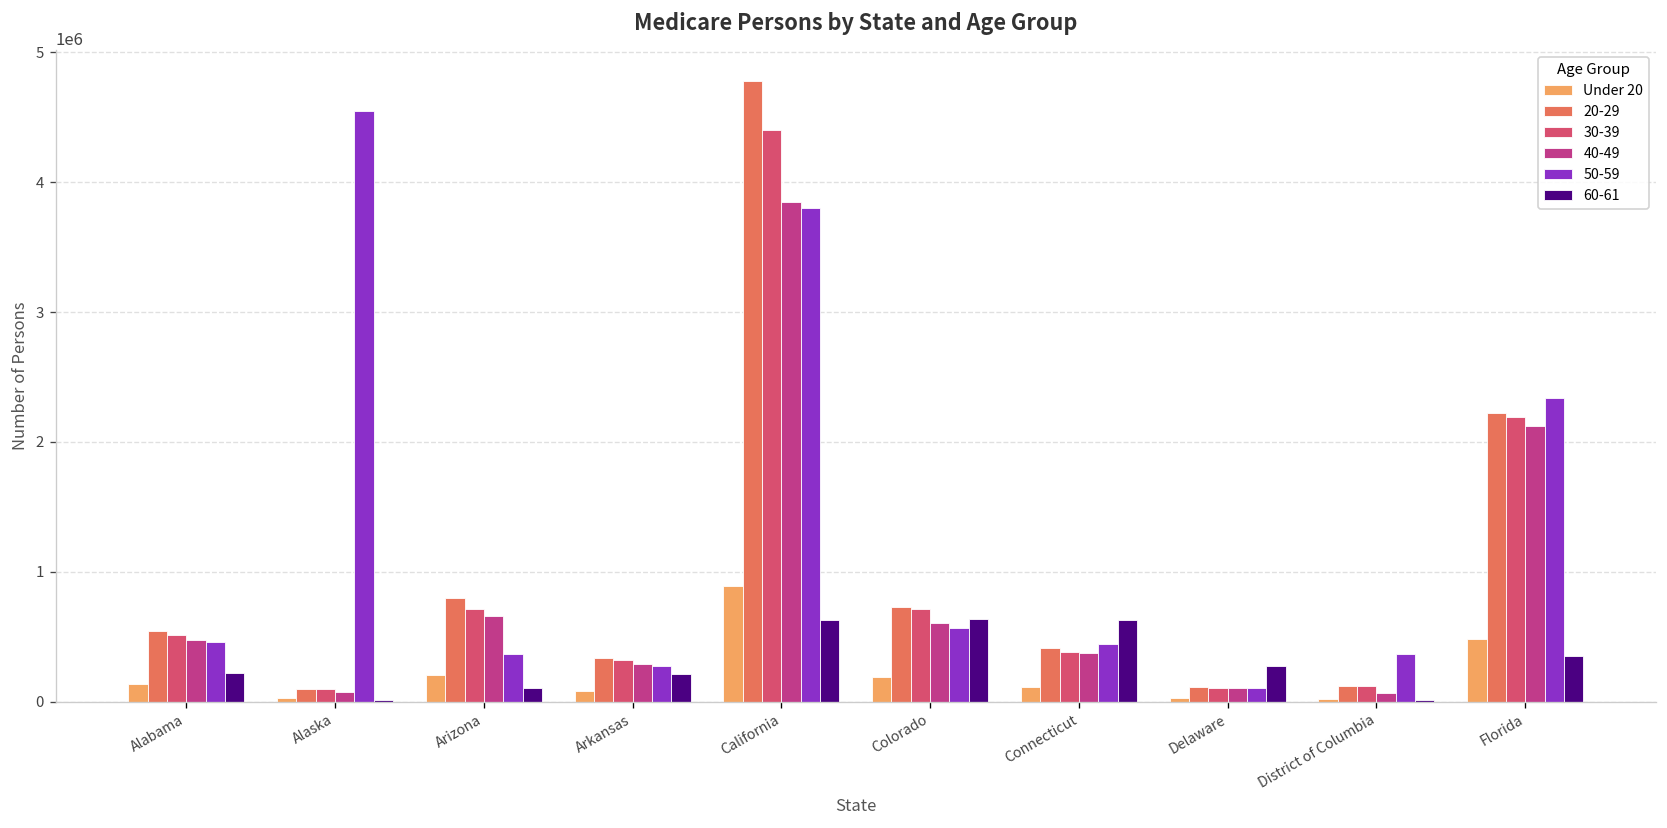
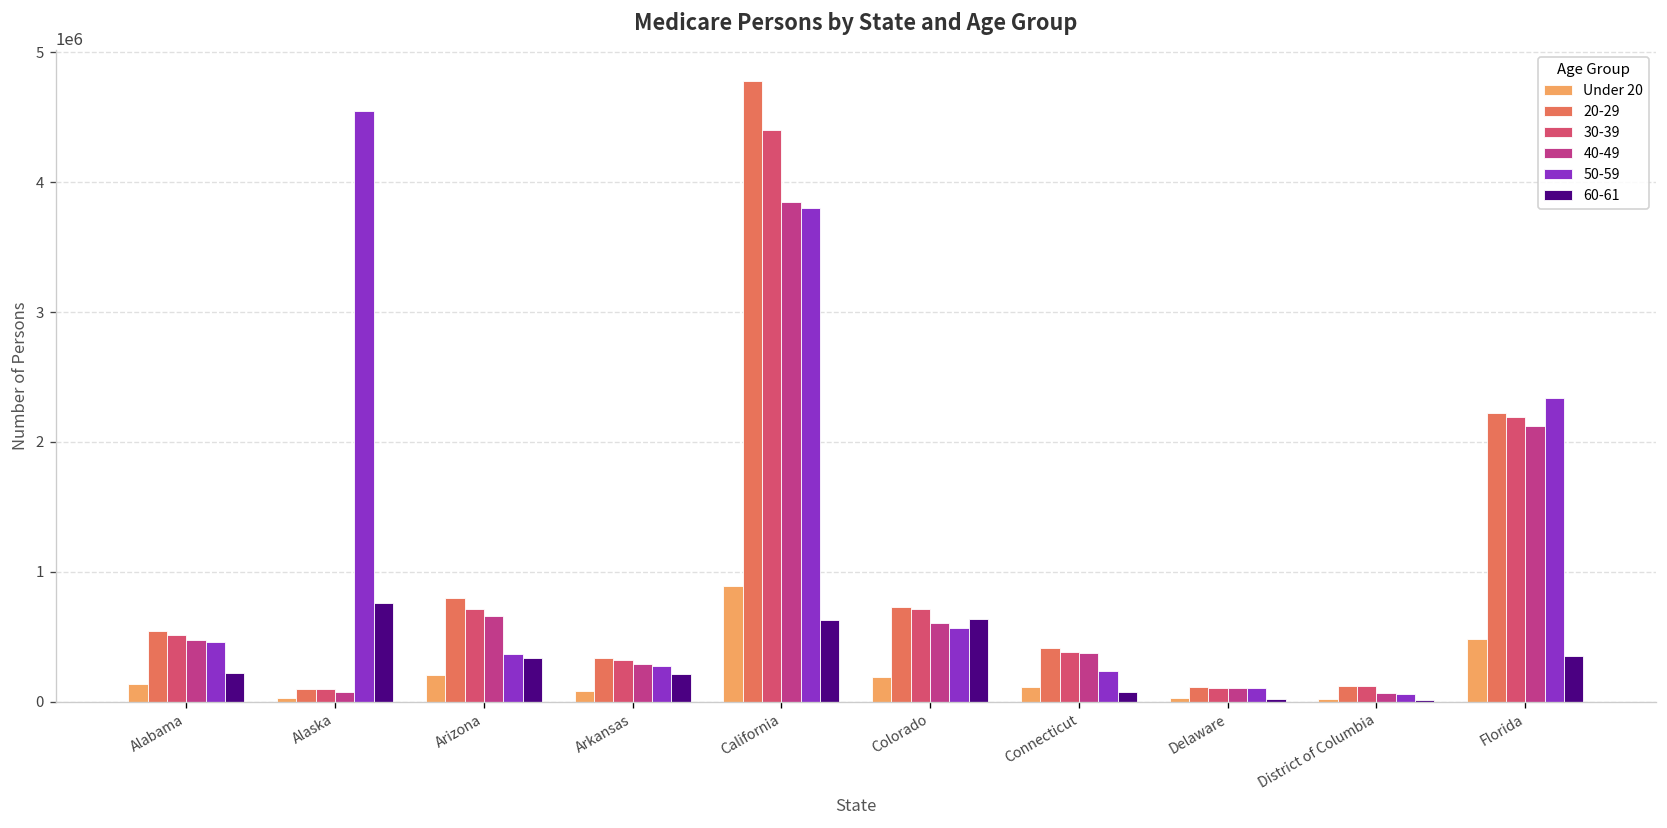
60-61, Alaska: 20000 -> 760000
60-61, Arizona: 110000 -> 340000
50-59, Connecticut: 450000 -> 240000
60-61, Connecticut: 630000 -> 80000
60-61, Delaware: 270000 -> 20000
50-59, District of Columbia: 360000 -> 60000
